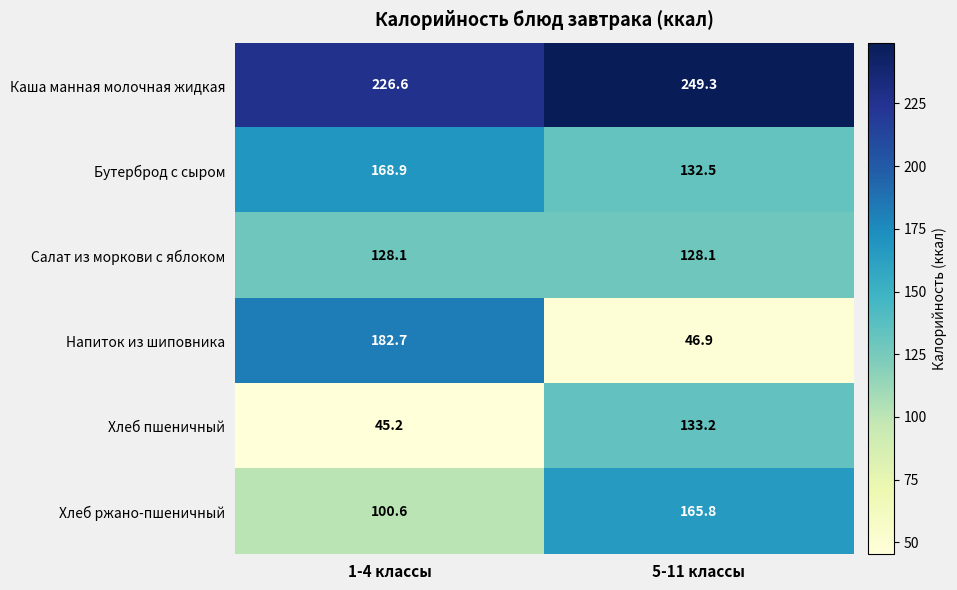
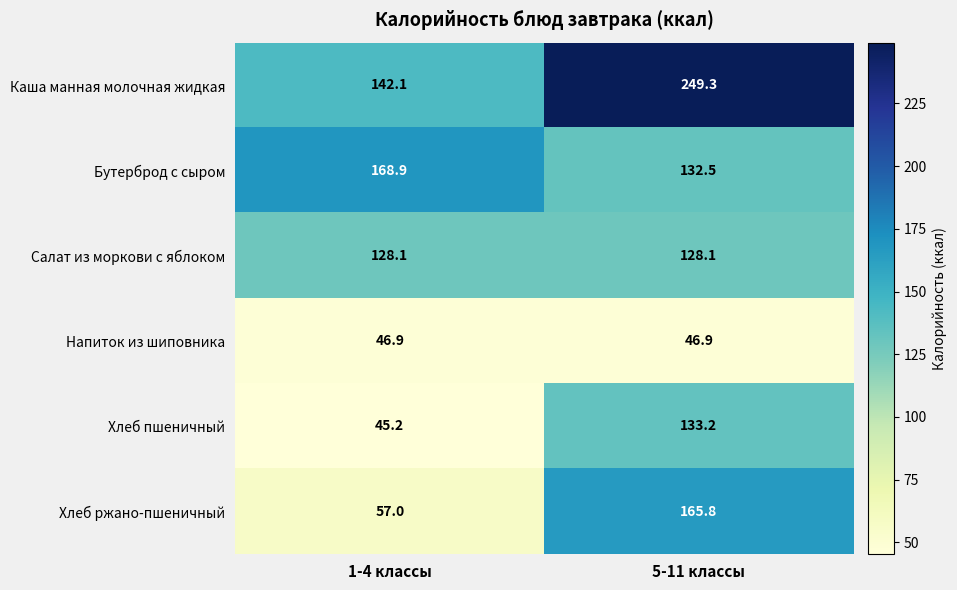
Каша манная молочная жидкая, 1-4 классы: 226.6 -> 142.1
Напиток из шиповника, 1-4 классы: 182.7 -> 46.9
Хлеб ржано-пшеничный, 1-4 классы: 100.6 -> 57.0
